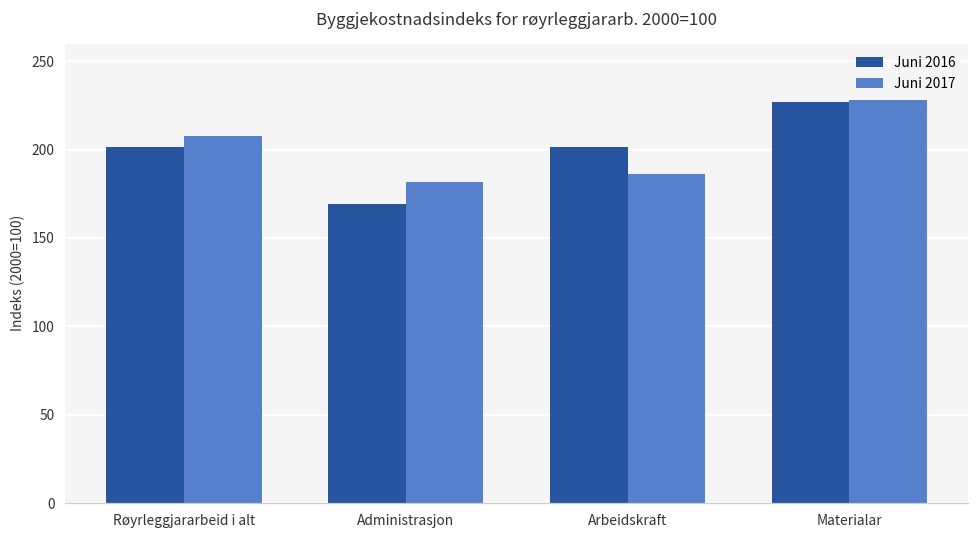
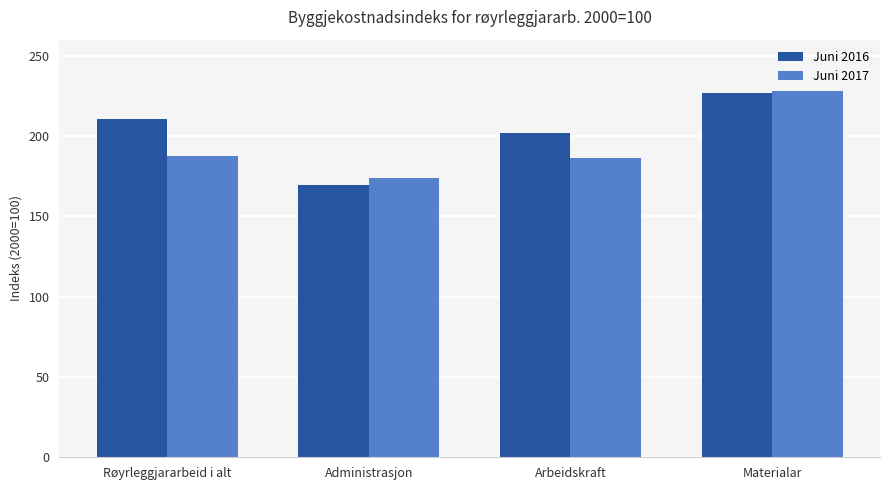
Juni 2016, Røyrleggjararbeid i alt: 202 -> 210
Juni 2017, Røyrleggjararbeid i alt: 208 -> 188
Juni 2017, Administrasjon: 182 -> 174
